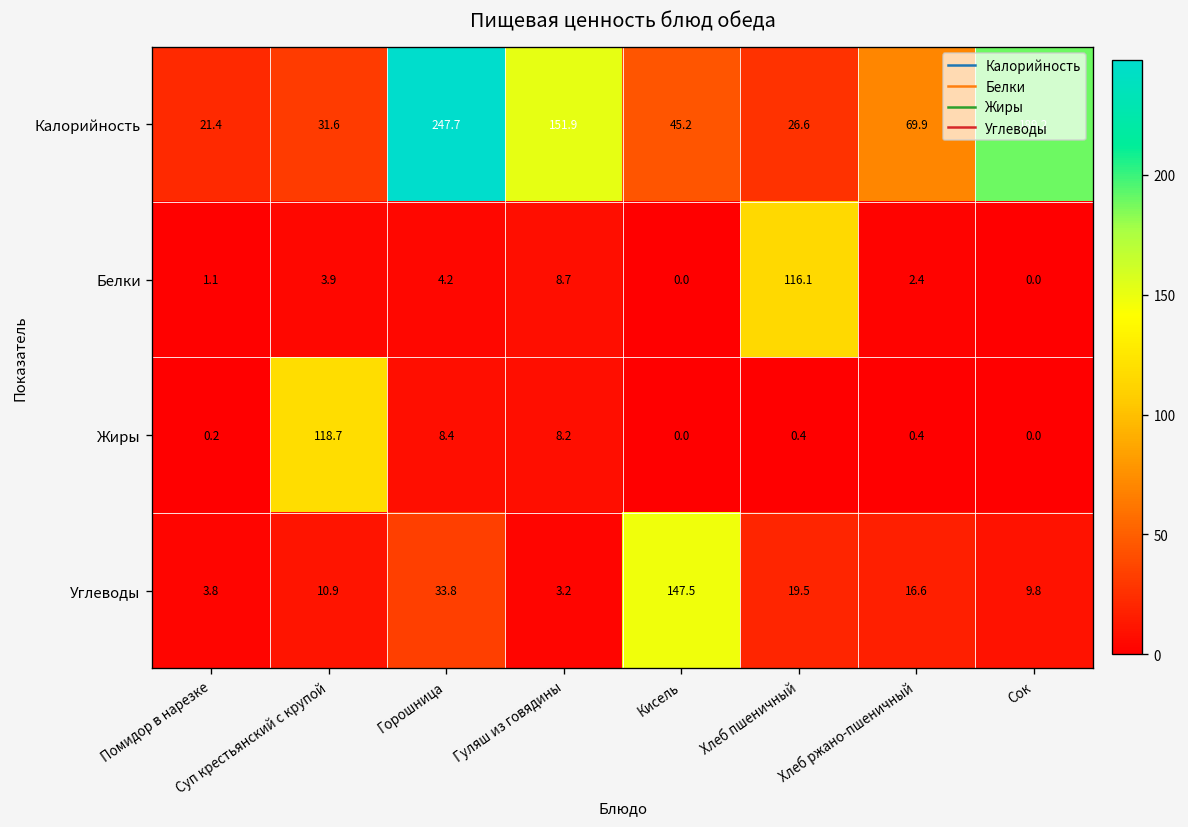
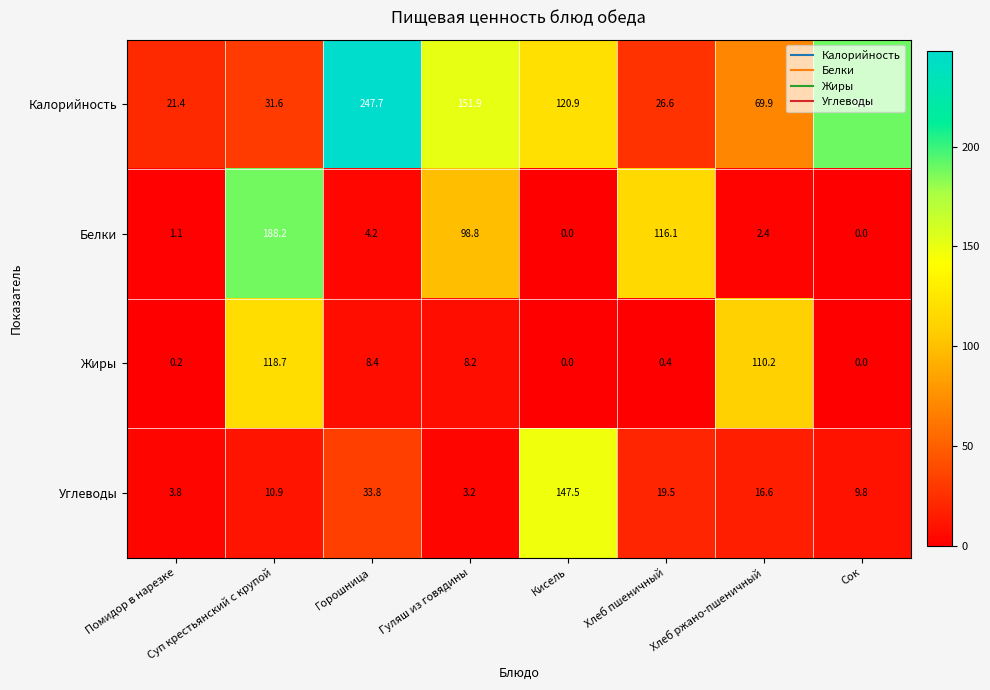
Калорийность, Кисель: 45.2 -> 120.9
Белки, Суп крестьянский с крупой: 3.9 -> 188.2
Белки, Гуляш из говядины: 8.7 -> 98.8
Жиры, Хлеб ржано-пшеничный: 0.4 -> 110.2
